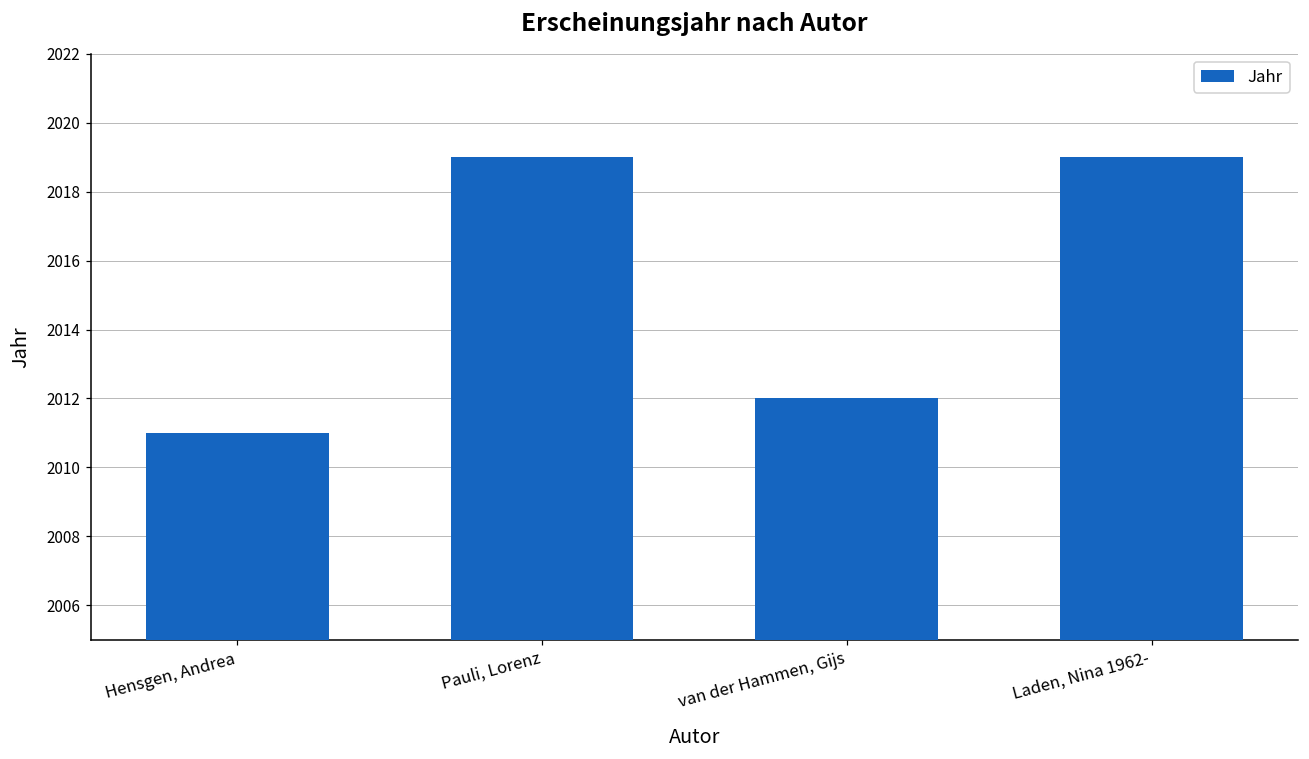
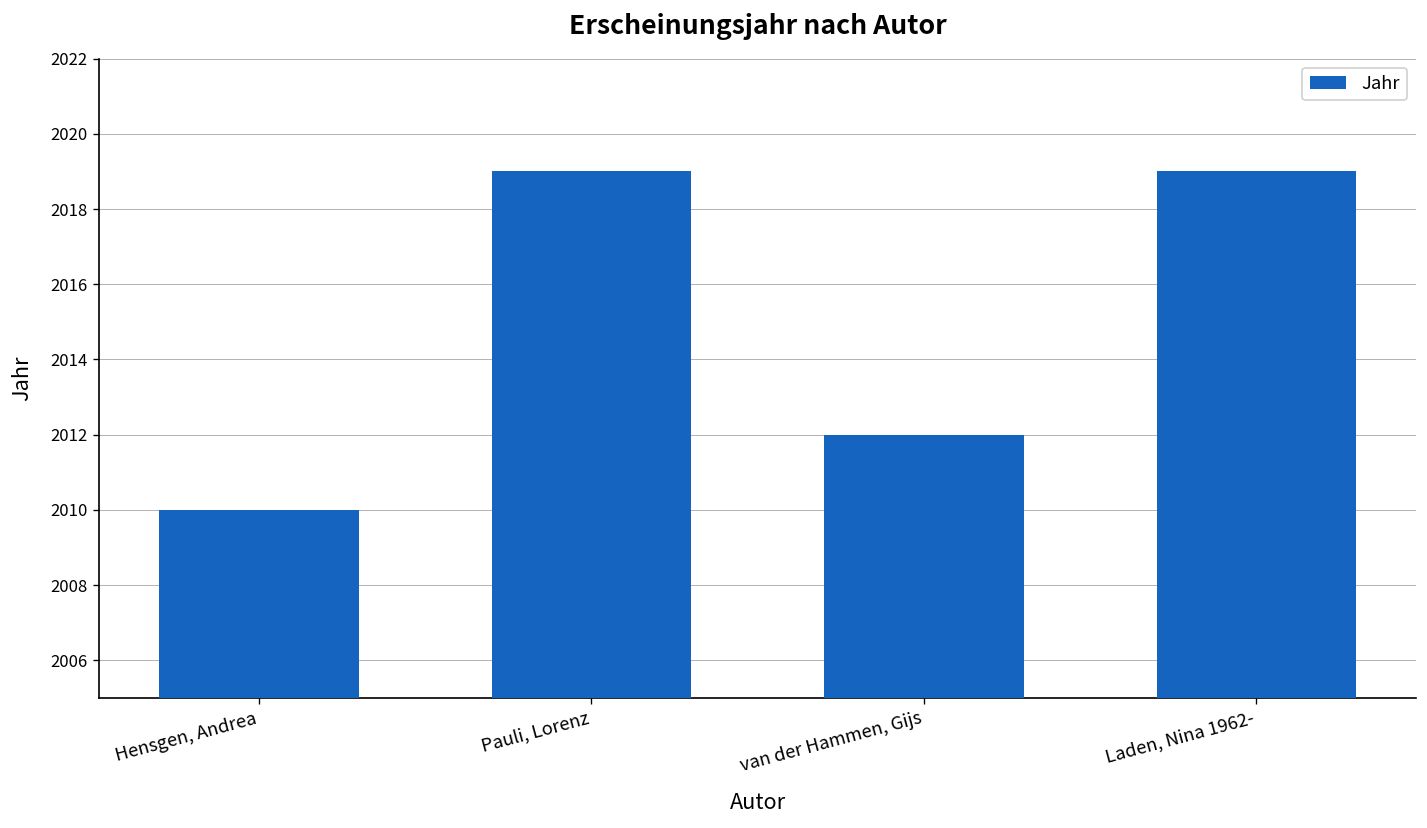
Hensgen, Andrea: 2011 -> 2010
